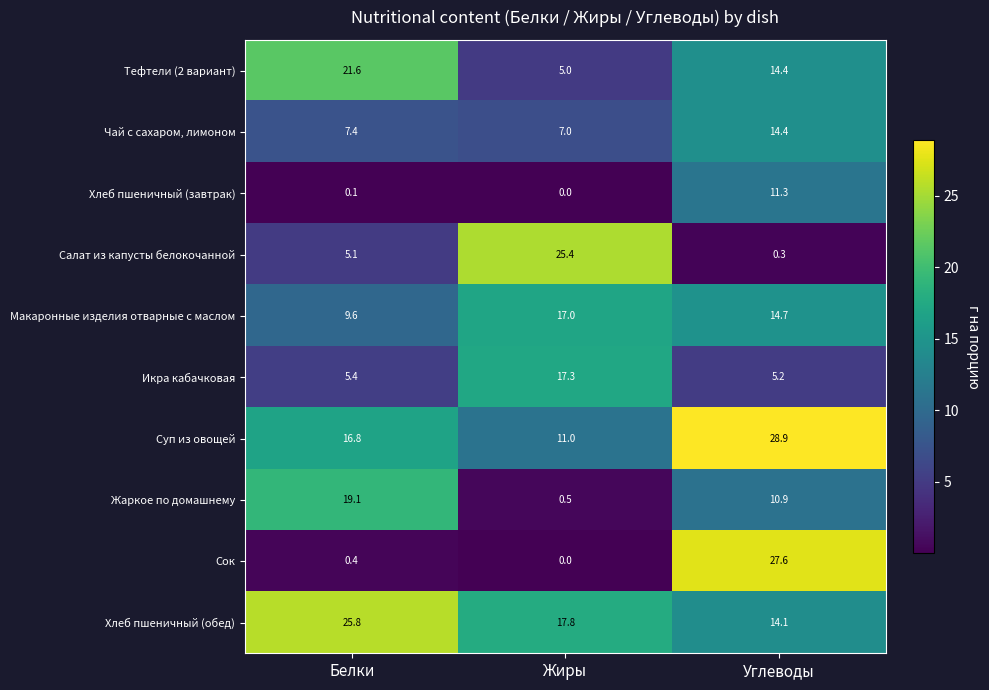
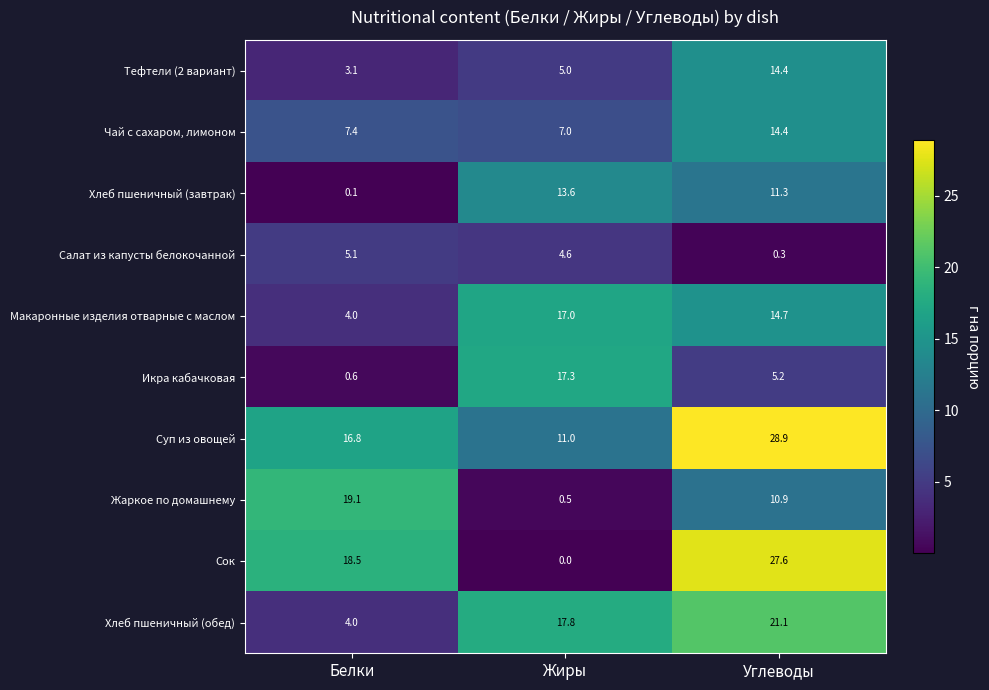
Тефтели (2 вариант), Белки: 21.6 -> 3.1
Хлеб пшеничный (завтрак), Жиры: 0.0 -> 13.6
Салат из капусты белокочанной, Жиры: 25.4 -> 4.6
Макаронные изделия отварные с маслом, Белки: 9.6 -> 4.0
Икра кабачковая, Белки: 5.4 -> 0.6
Сок, Белки: 0.4 -> 18.5
Хлеб пшеничный (обед), Белки: 25.8 -> 4.0
Хлеб пшеничный (обед), Углеводы: 14.1 -> 21.1
